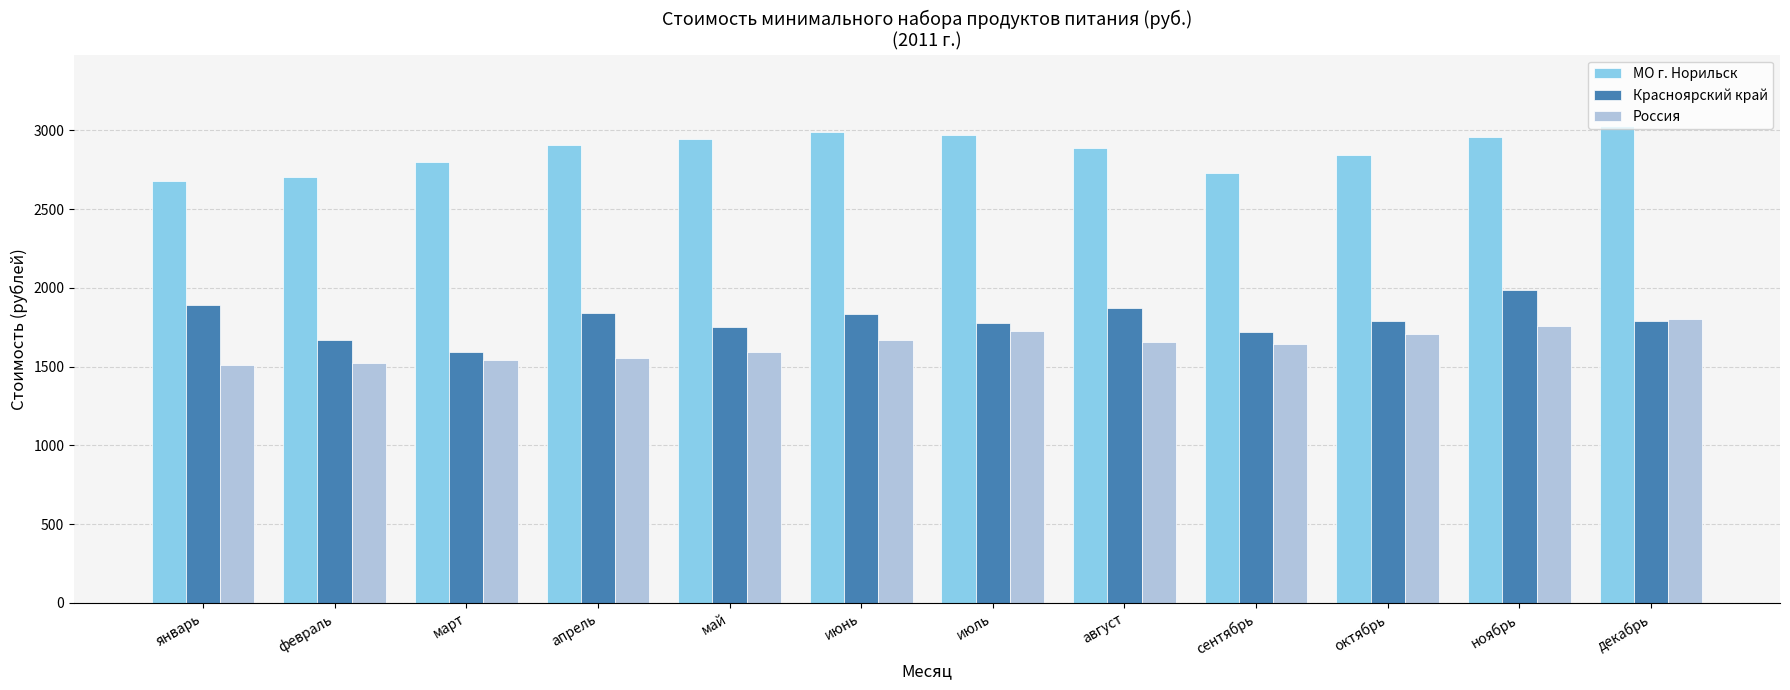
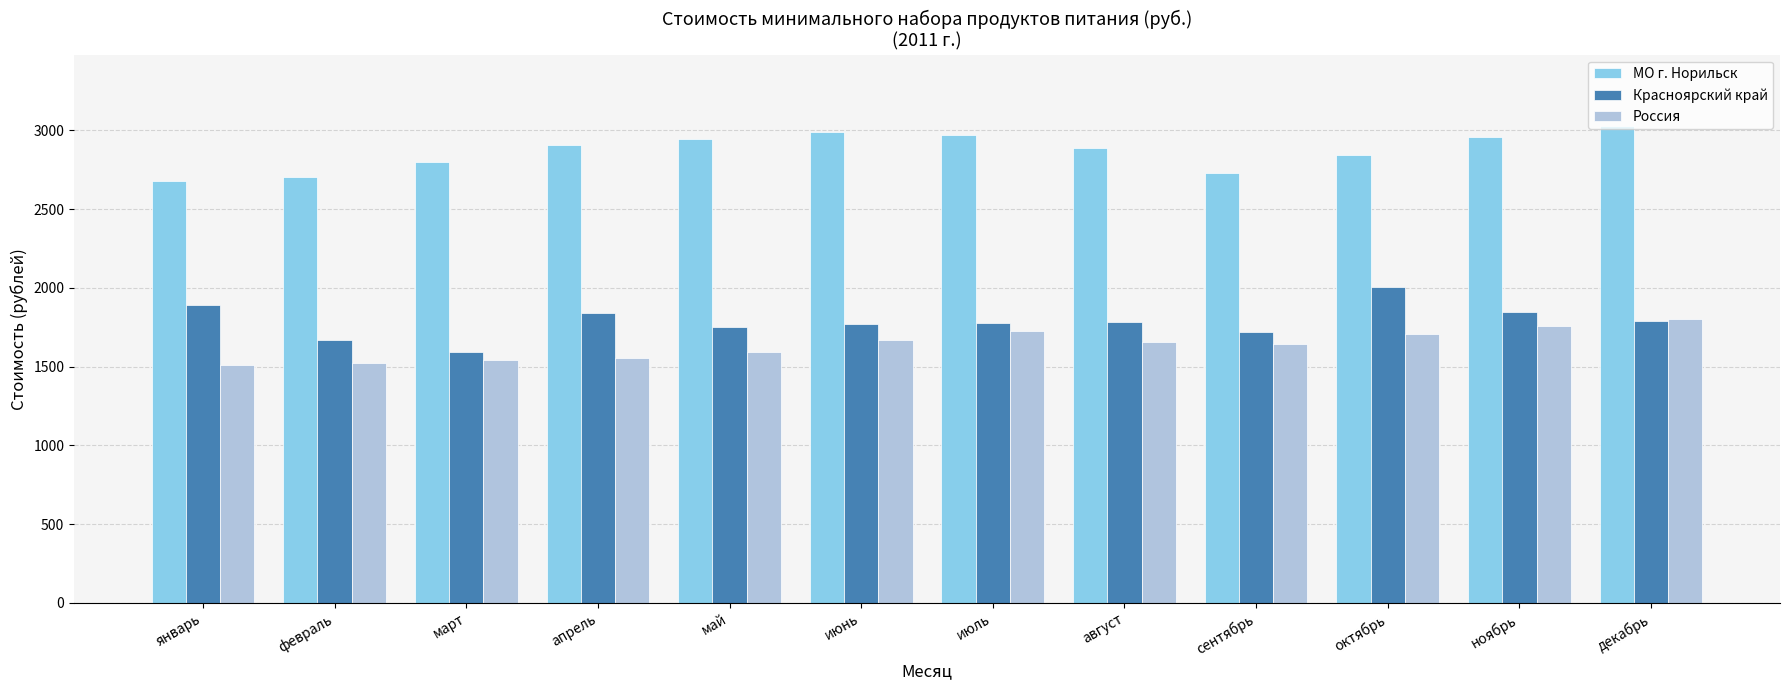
Красноярский край, июнь: 1830 -> 1770
Красноярский край, август: 1870 -> 1780
Красноярский край, октябрь: 1790 -> 2010
Красноярский край, ноябрь: 1990 -> 1850
